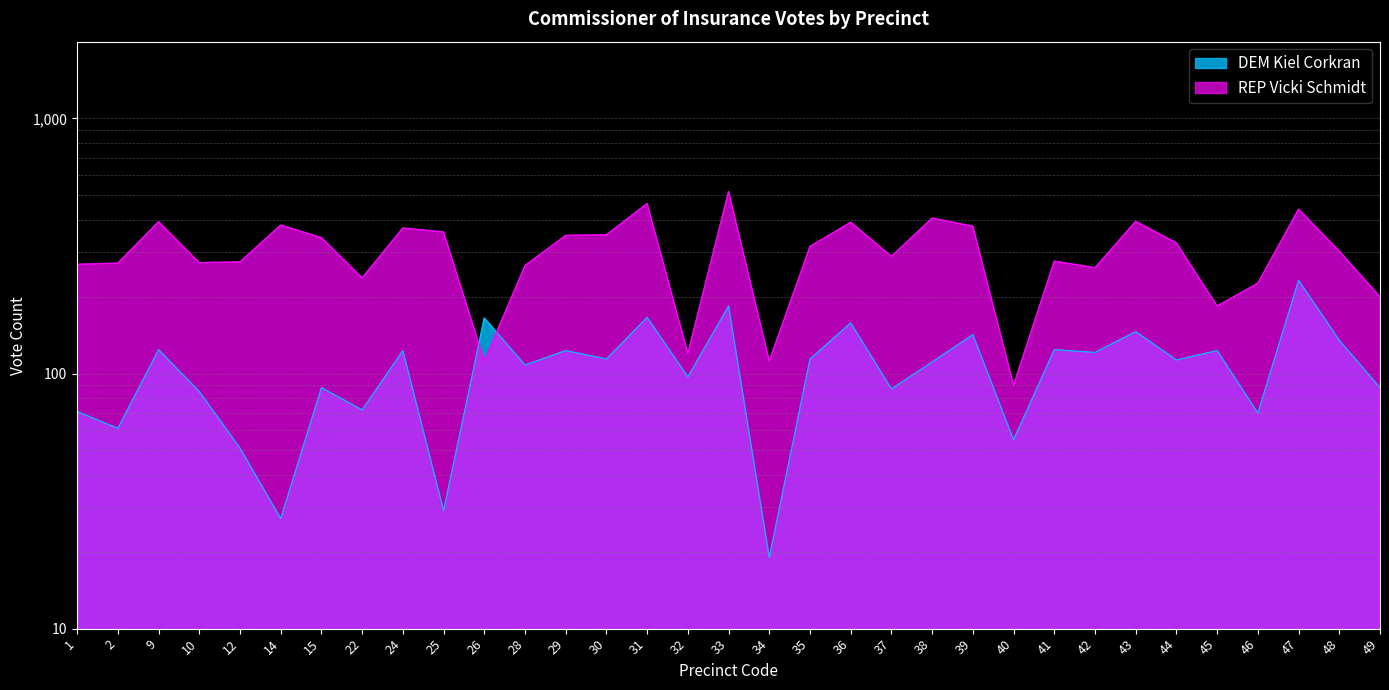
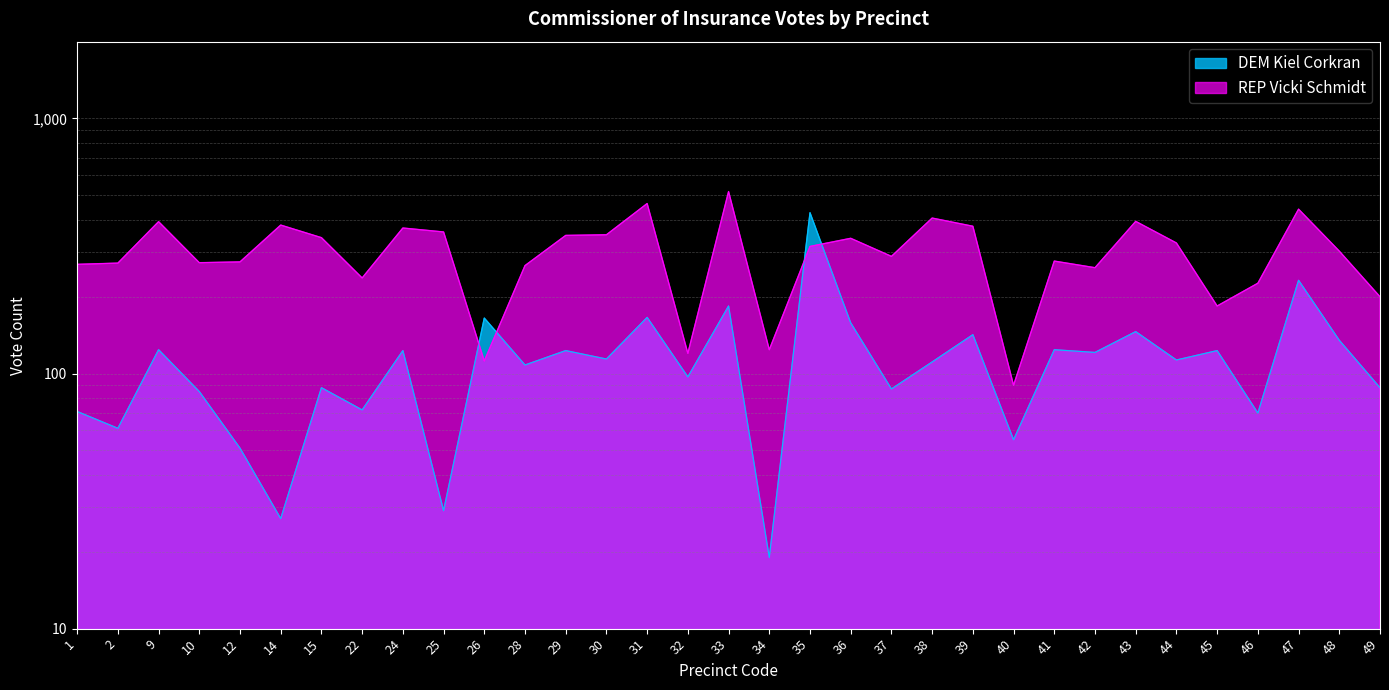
REP Vicki Schmidt, 34: 110 -> 120
DEM Kiel Corkran, 35: 110 -> 430
REP Vicki Schmidt, 36: 390 -> 340
